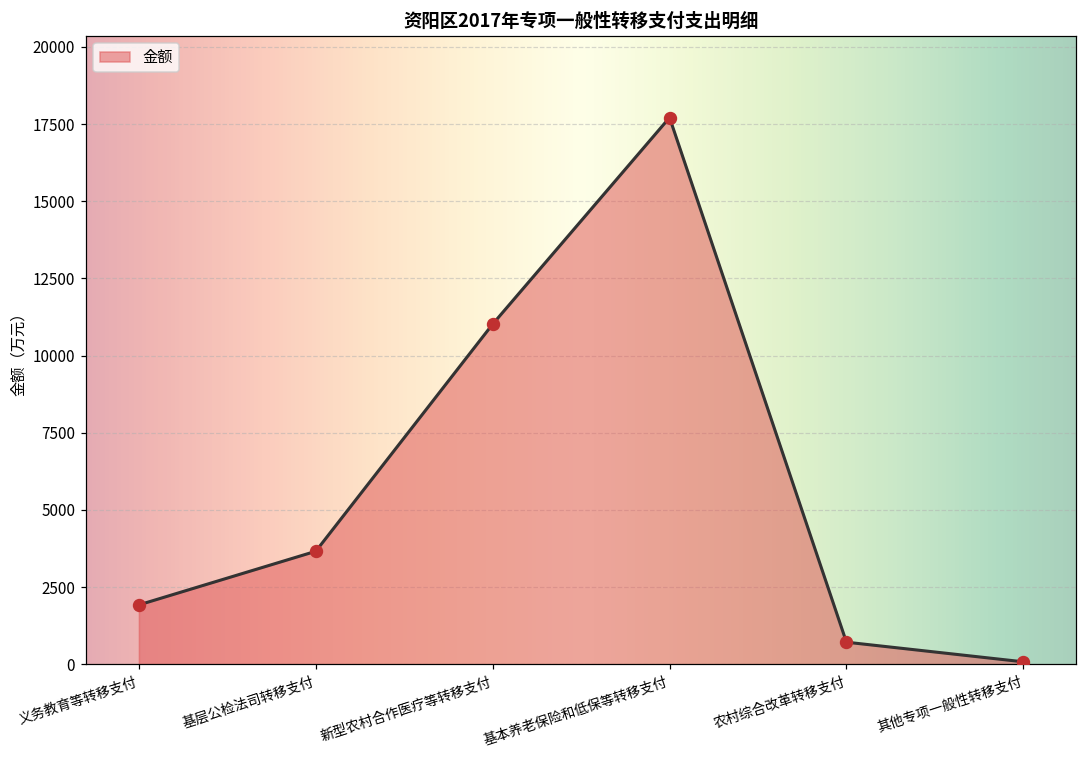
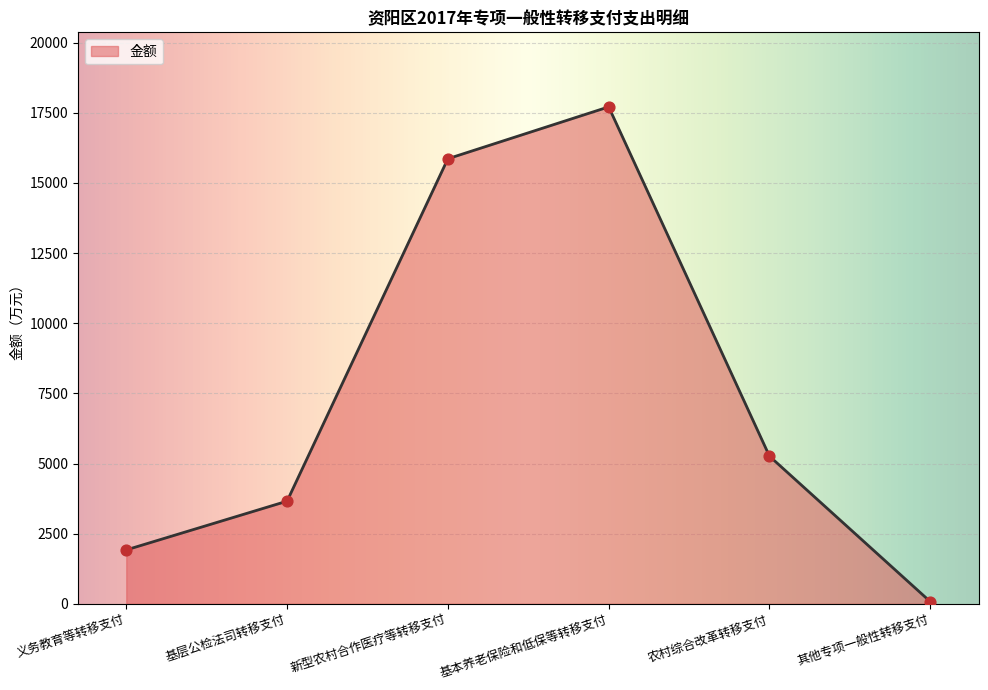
新型农村合作医疗等转移支付: 11000 -> 15900
农村综合改革转移支付: 700 -> 5300
